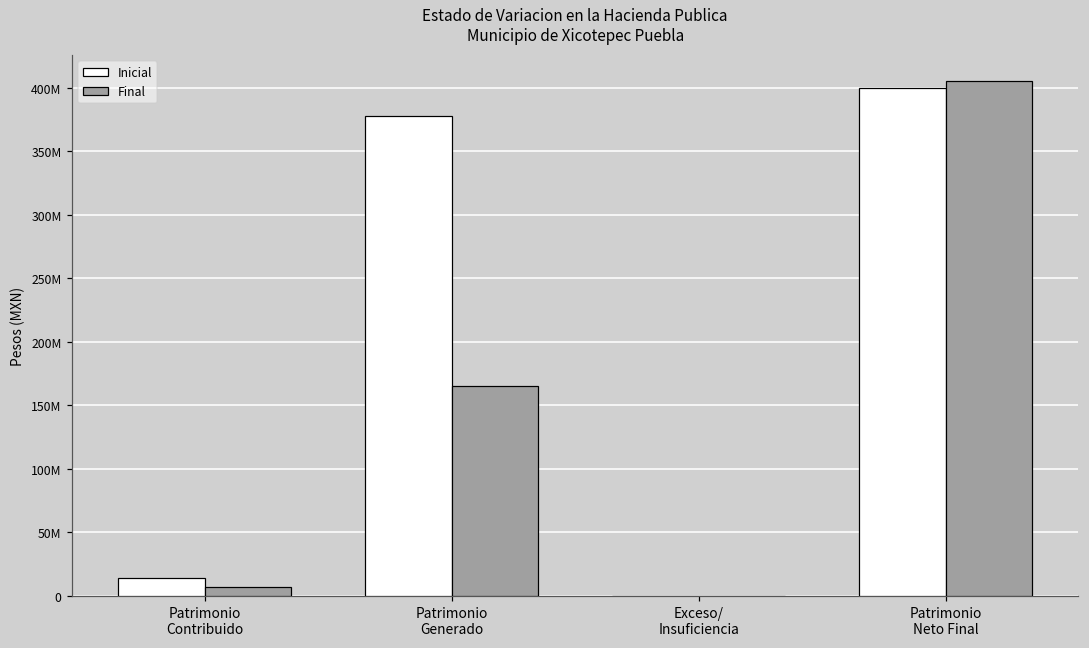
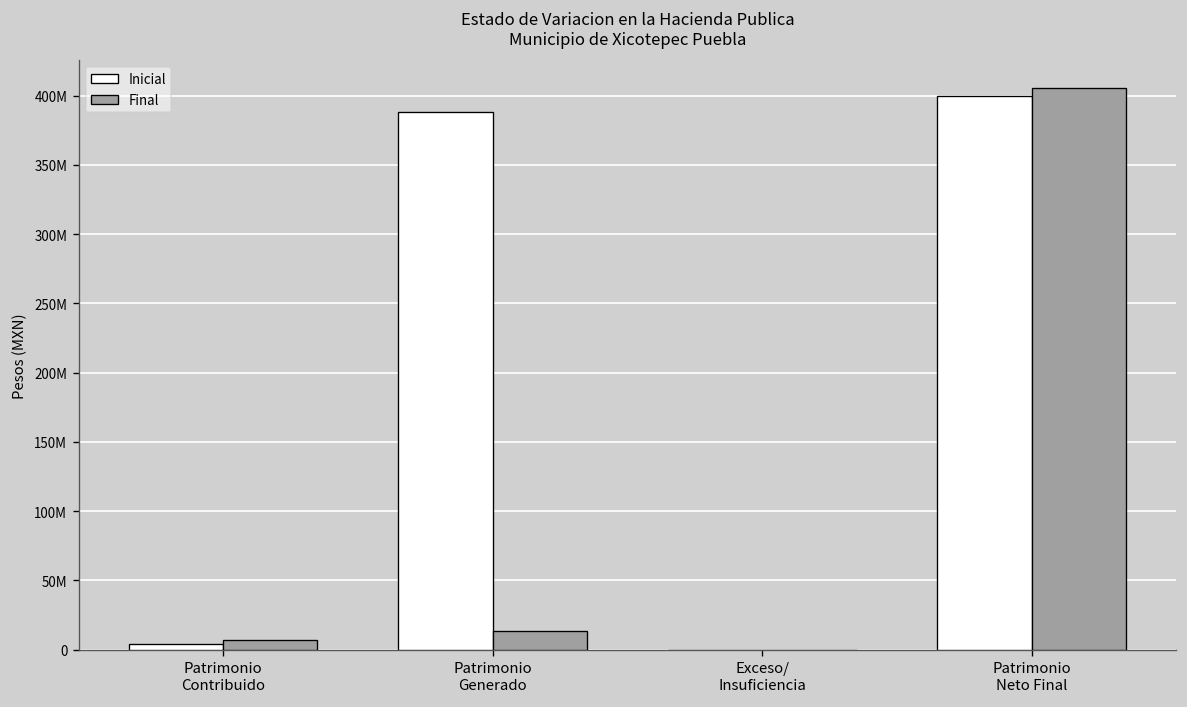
Inicial, Patrimonio Contribuido: 14000000 -> 4000000
Inicial, Patrimonio Generado: 378000000 -> 388000000
Final, Patrimonio Generado: 165000000 -> 14000000
